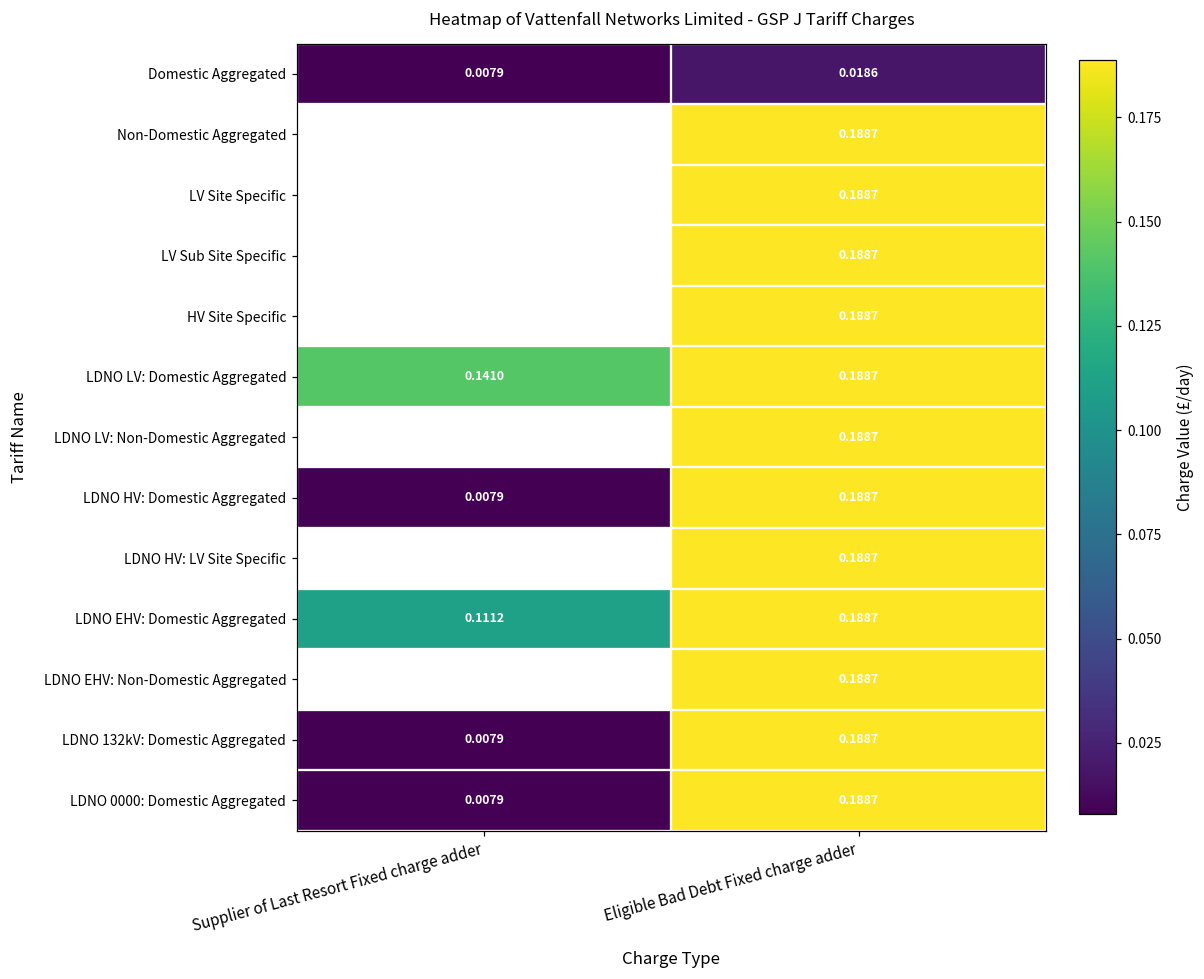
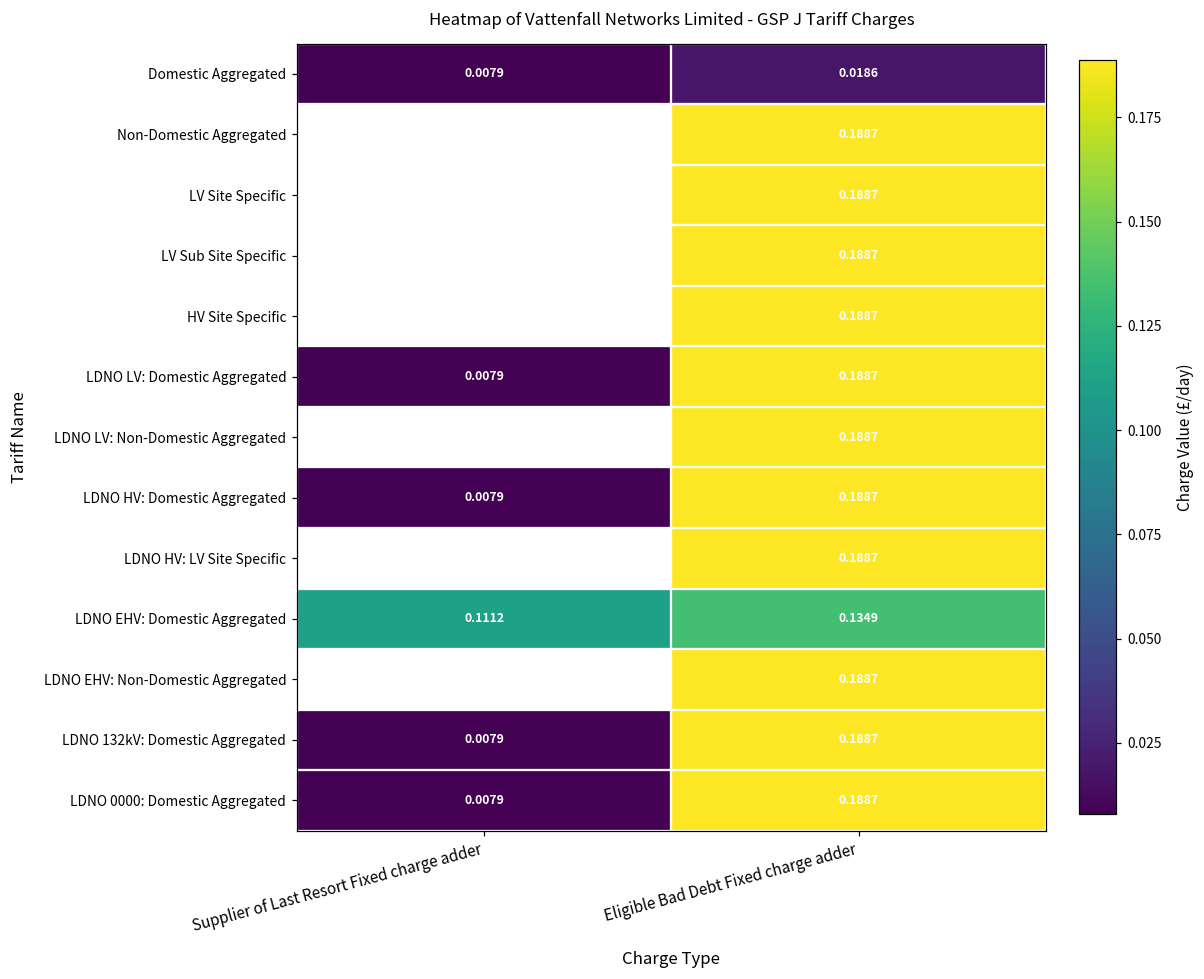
LDNO LV: Domestic Aggregated, Supplier of Last Resort Fixed charge adder: 0.1410 -> 0.0079
LDNO EHV: Domestic Aggregated, Eligible Bad Debt Fixed charge adder: 0.1887 -> 0.1349
